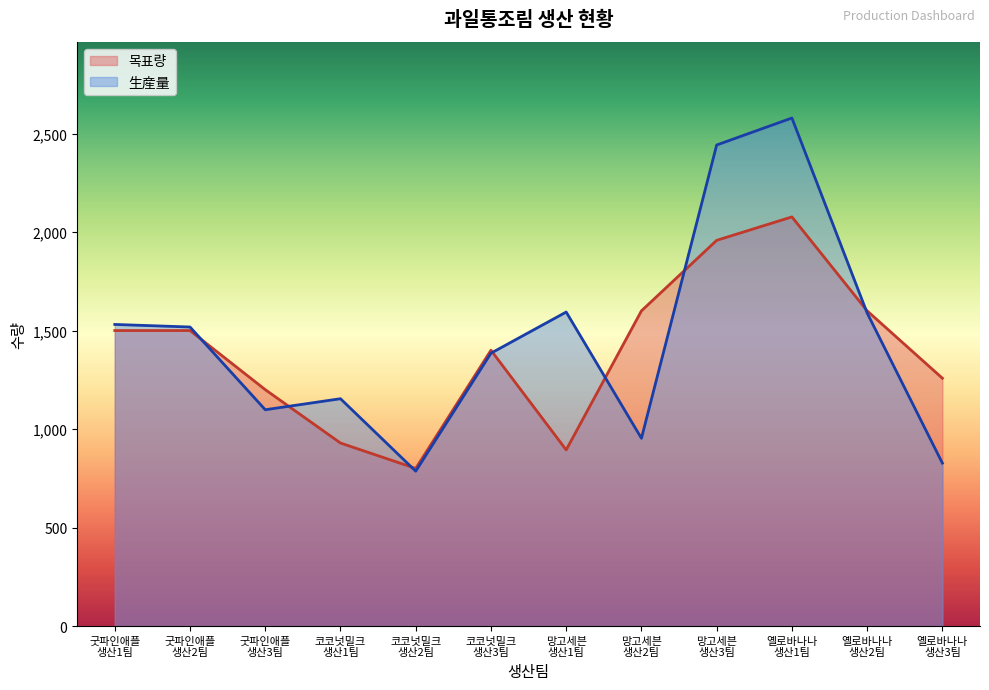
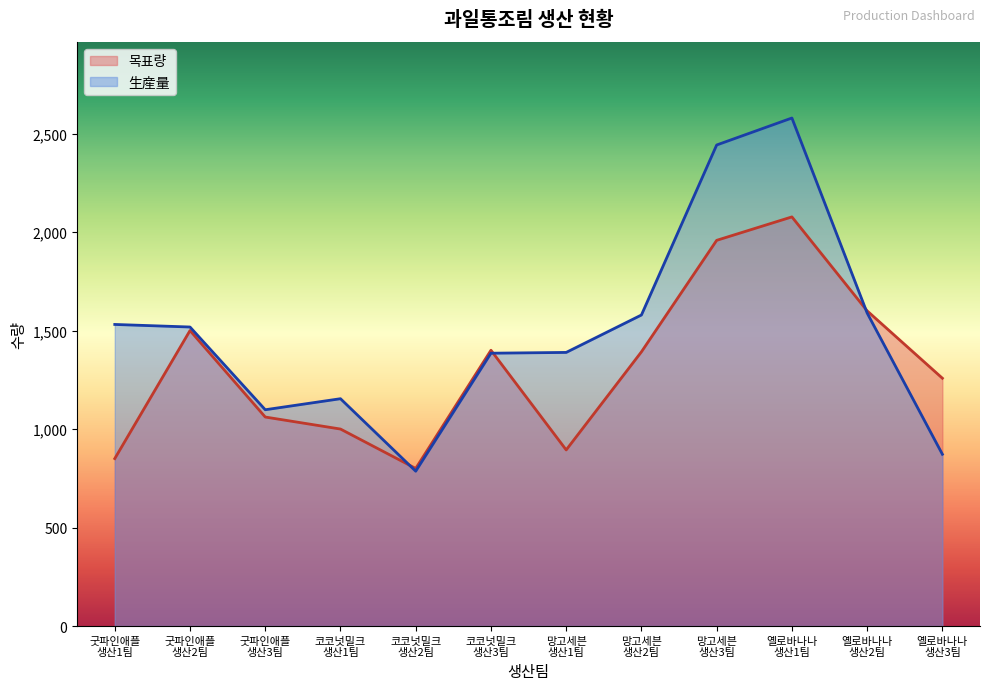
목표량, 굿파인애플 생산1팀: 1,500 -> 850
목표량, 굿파인애플 생산3팀: 1,200 -> 1,060
목표량, 코코넛밀크 생산1팀: 930 -> 1,000
生産量, 망고세븐 생산1팀: 1,590 -> 1,390
목표량, 망고세븐 생산2팀: 1,600 -> 1,390
生産量, 망고세븐 생산2팀: 950 -> 1,580
生産量, 옐로바나나 생산3팀: 830 -> 870
